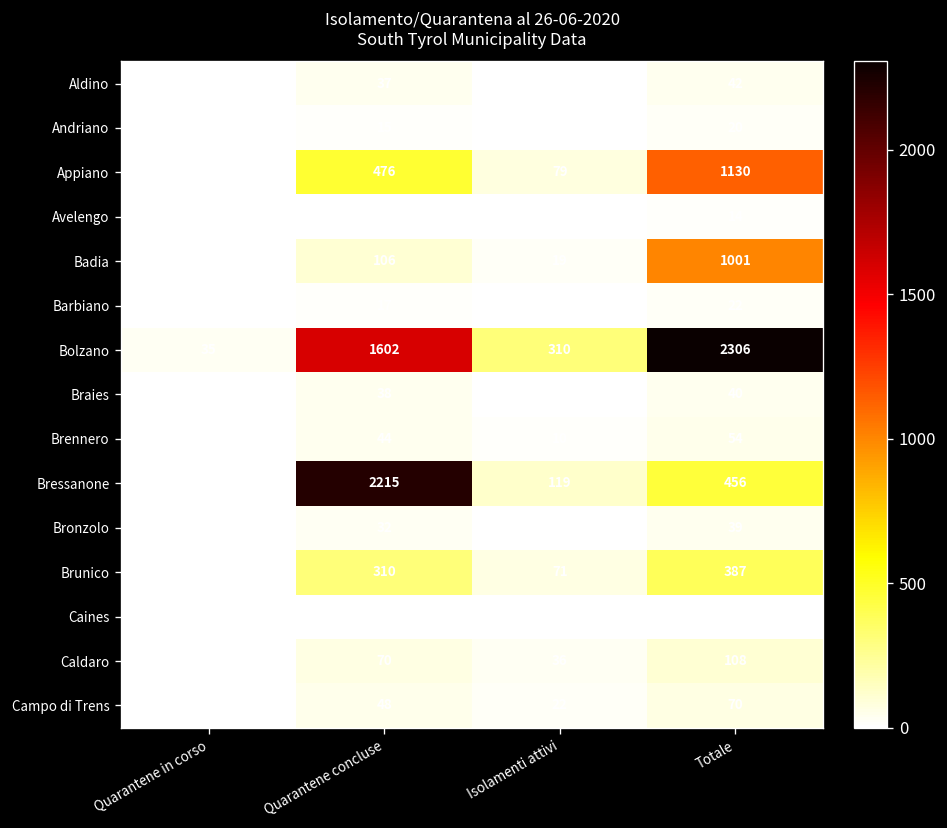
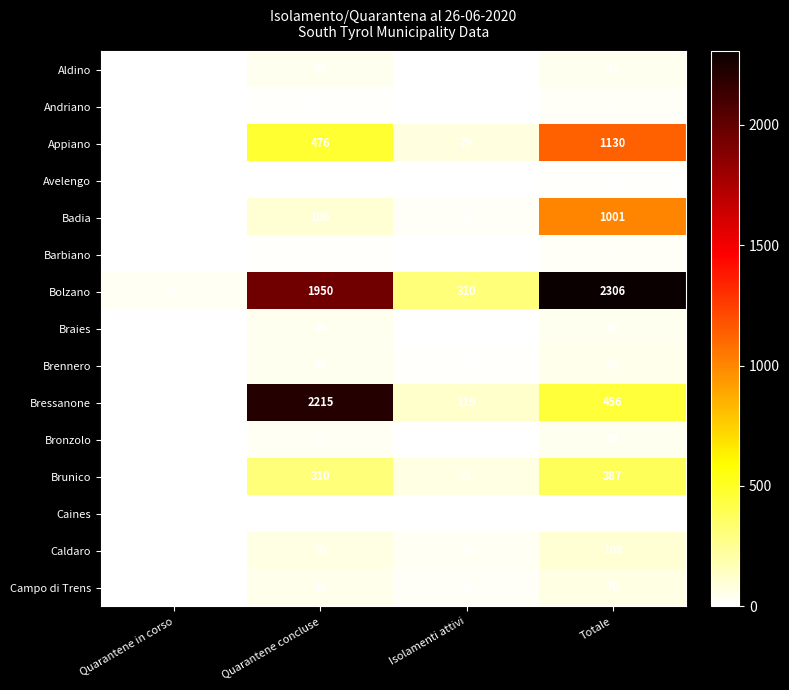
Bolzano, Quarantene concluse: 1602 -> 1950
